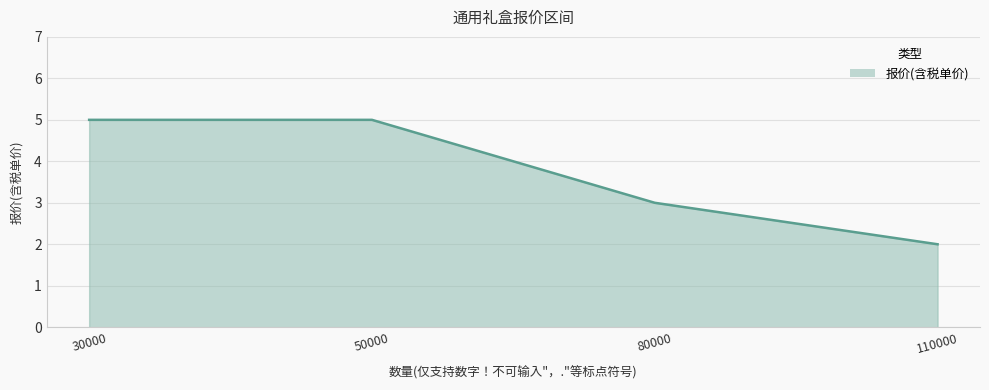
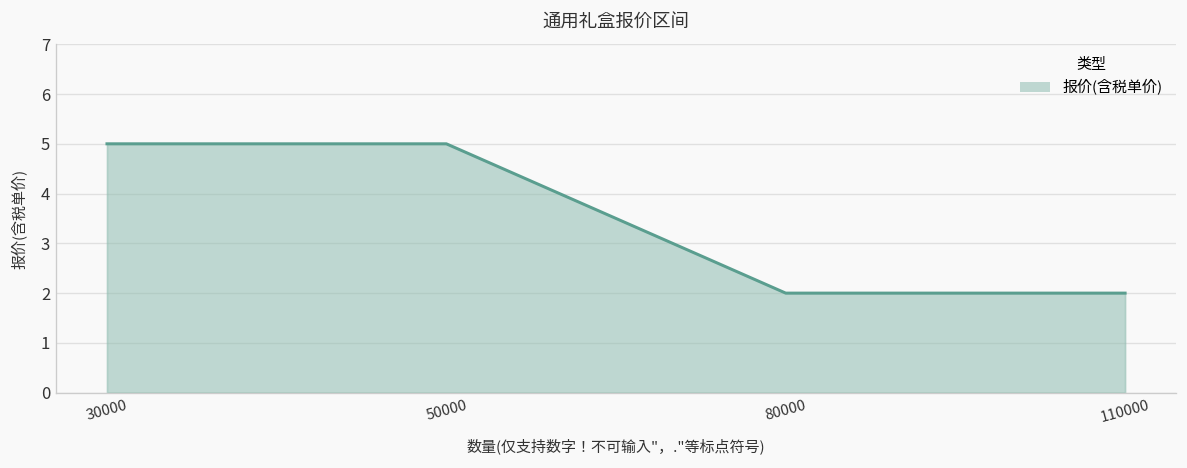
80000: 3 -> 2
